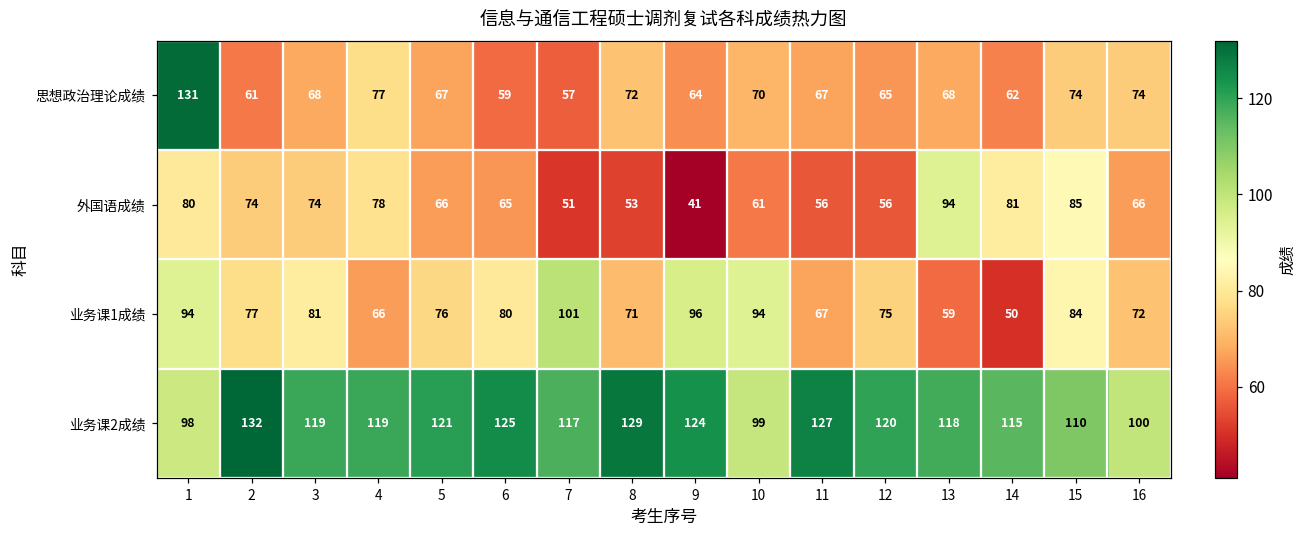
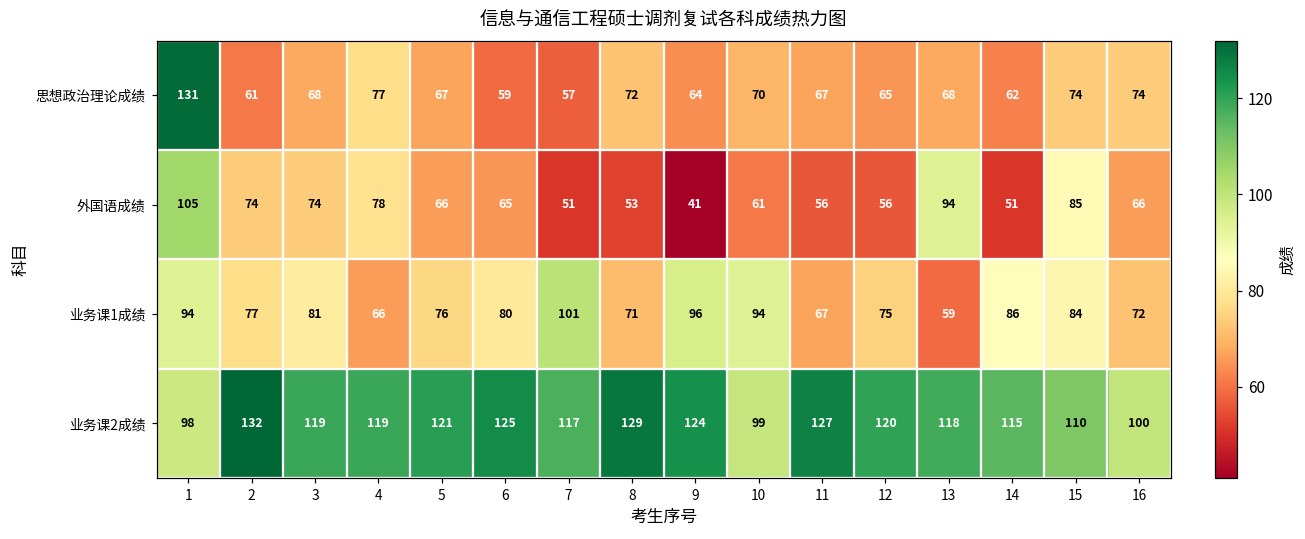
外国语成绩, 1: 80 -> 105
外国语成绩, 14: 81 -> 51
业务课1成绩, 14: 50 -> 86
